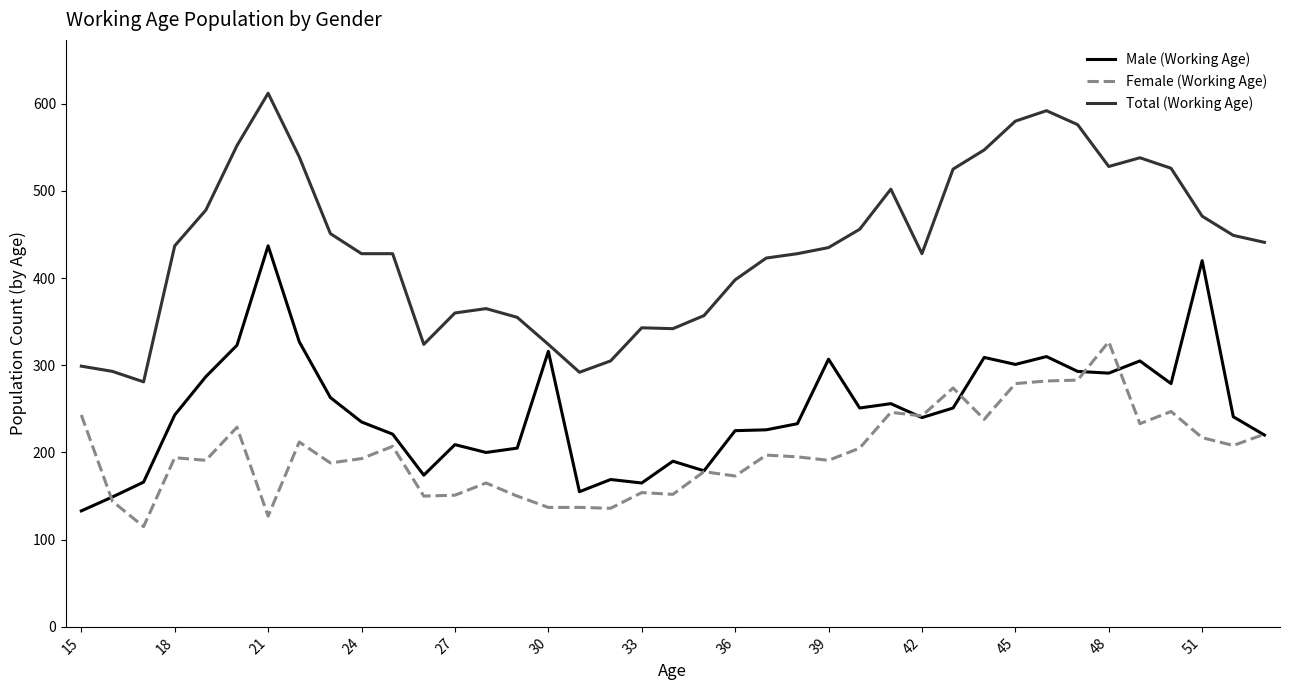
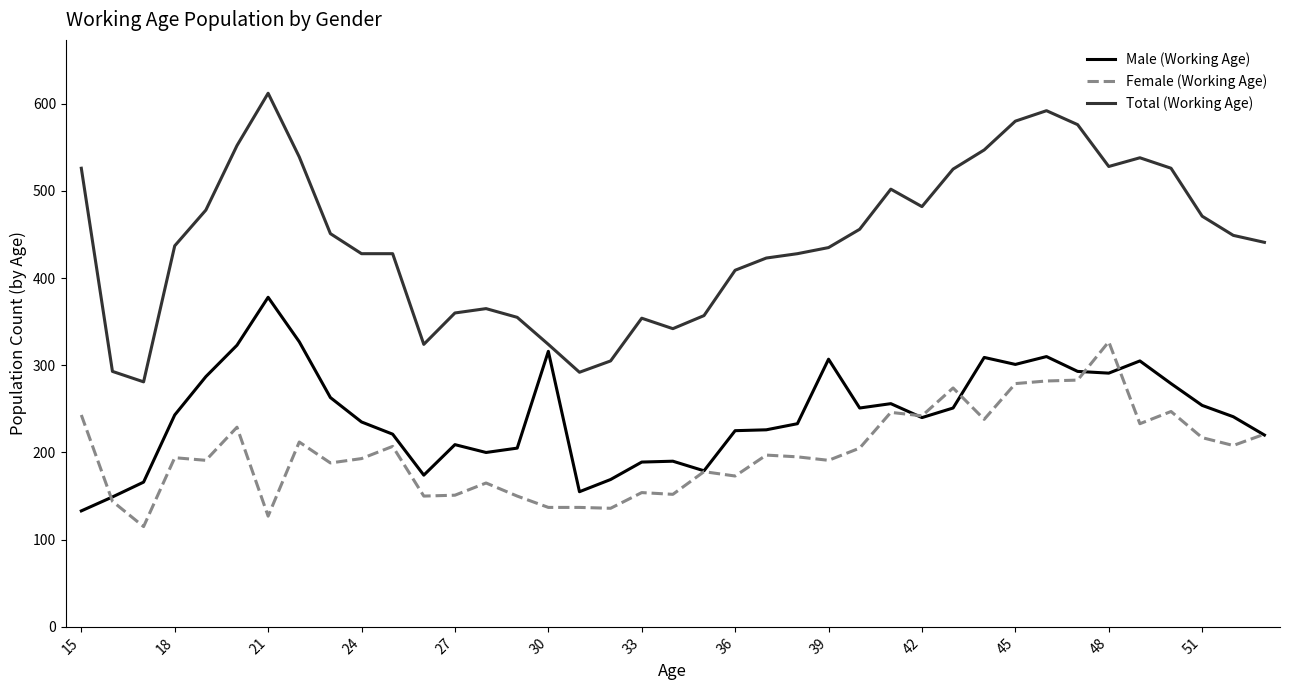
Total (Working Age), 15: 300 -> 530
Male (Working Age), 21: 440 -> 380
Male (Working Age), 33: 170 -> 190
Total (Working Age), 33: 340 -> 350
Total (Working Age), 36: 400 -> 410
Total (Working Age), 42: 430 -> 480
Male (Working Age), 51: 420 -> 250
